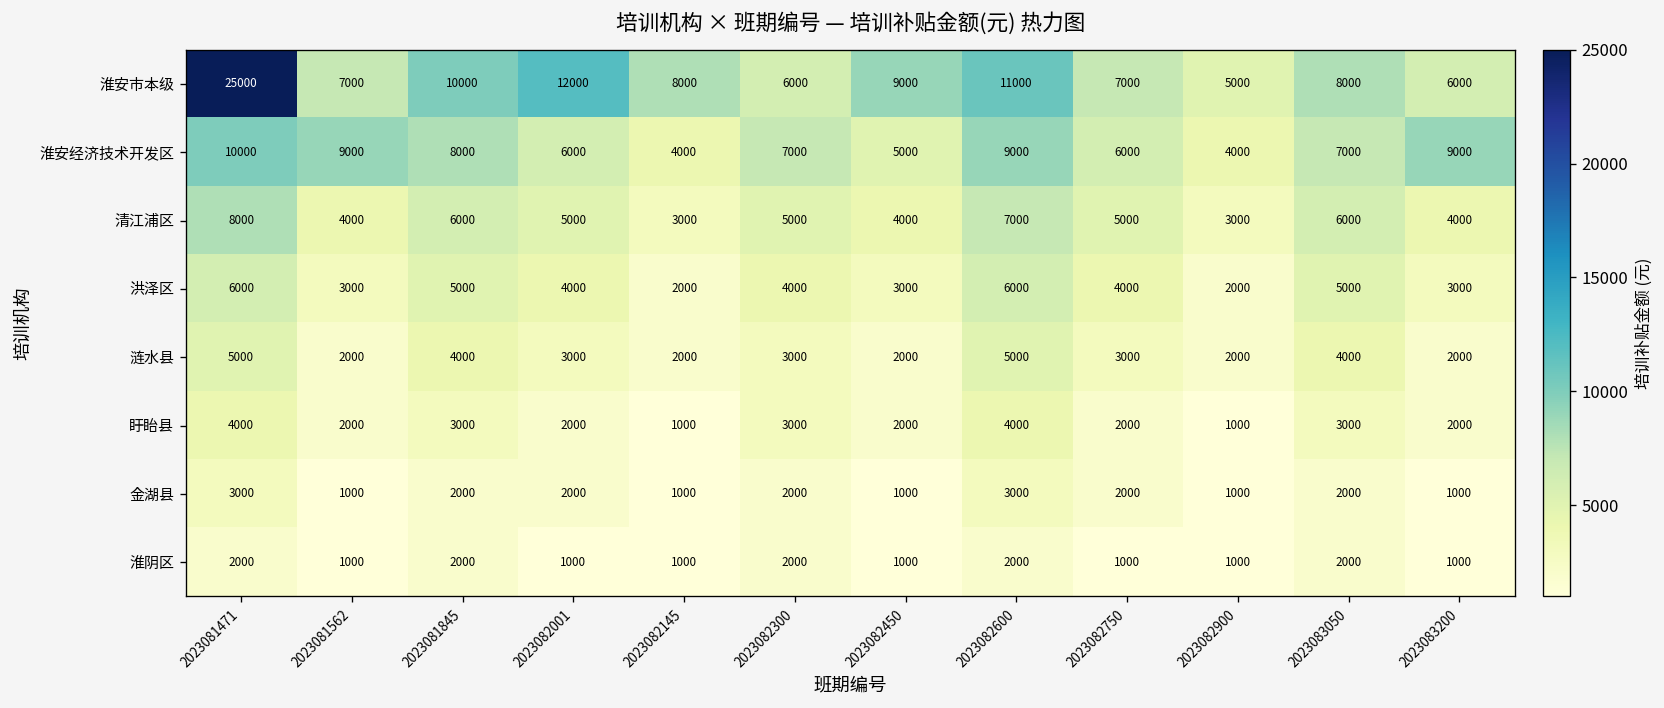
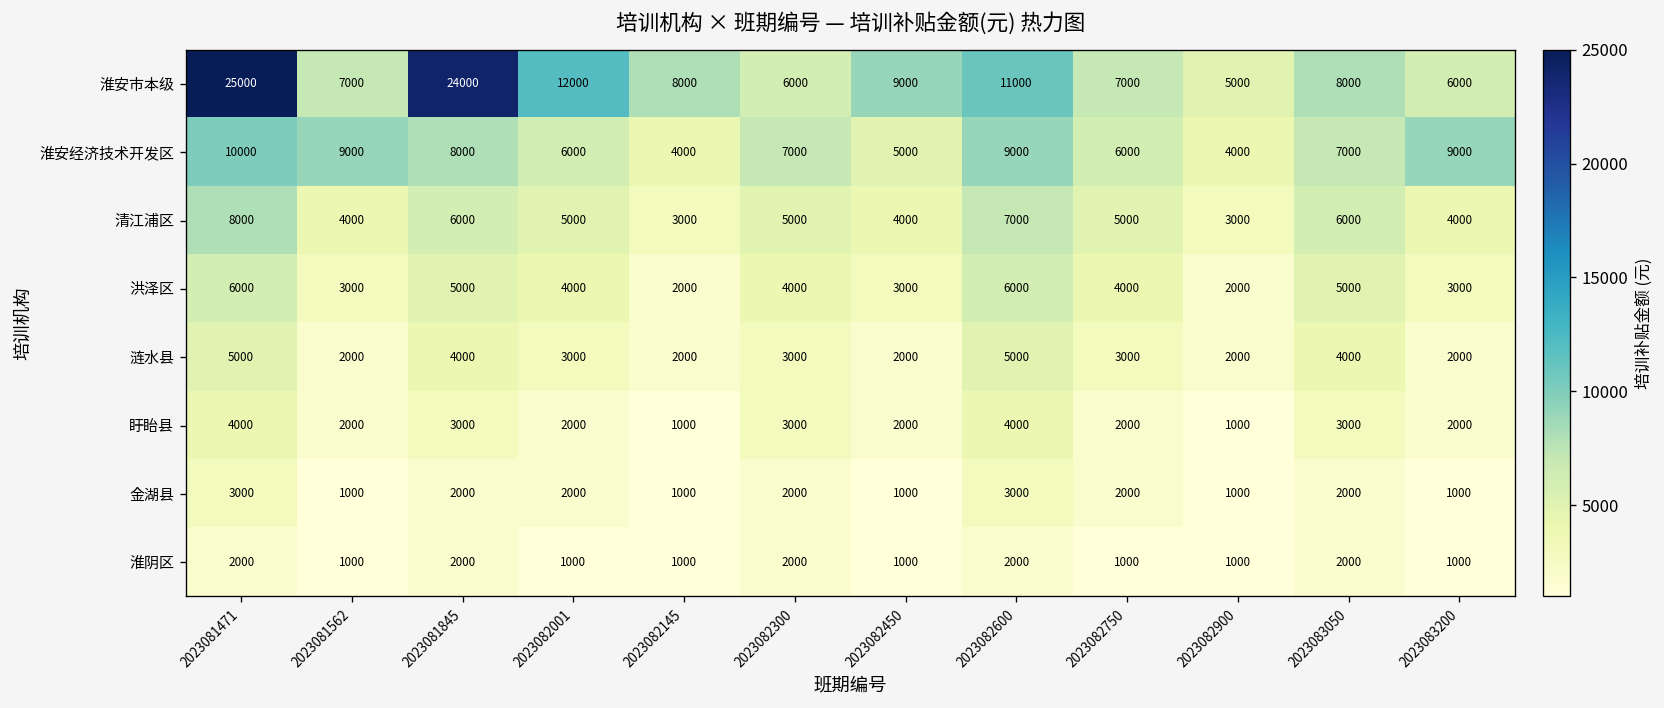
淮安市本级, 2023081845: 10000 -> 24000
